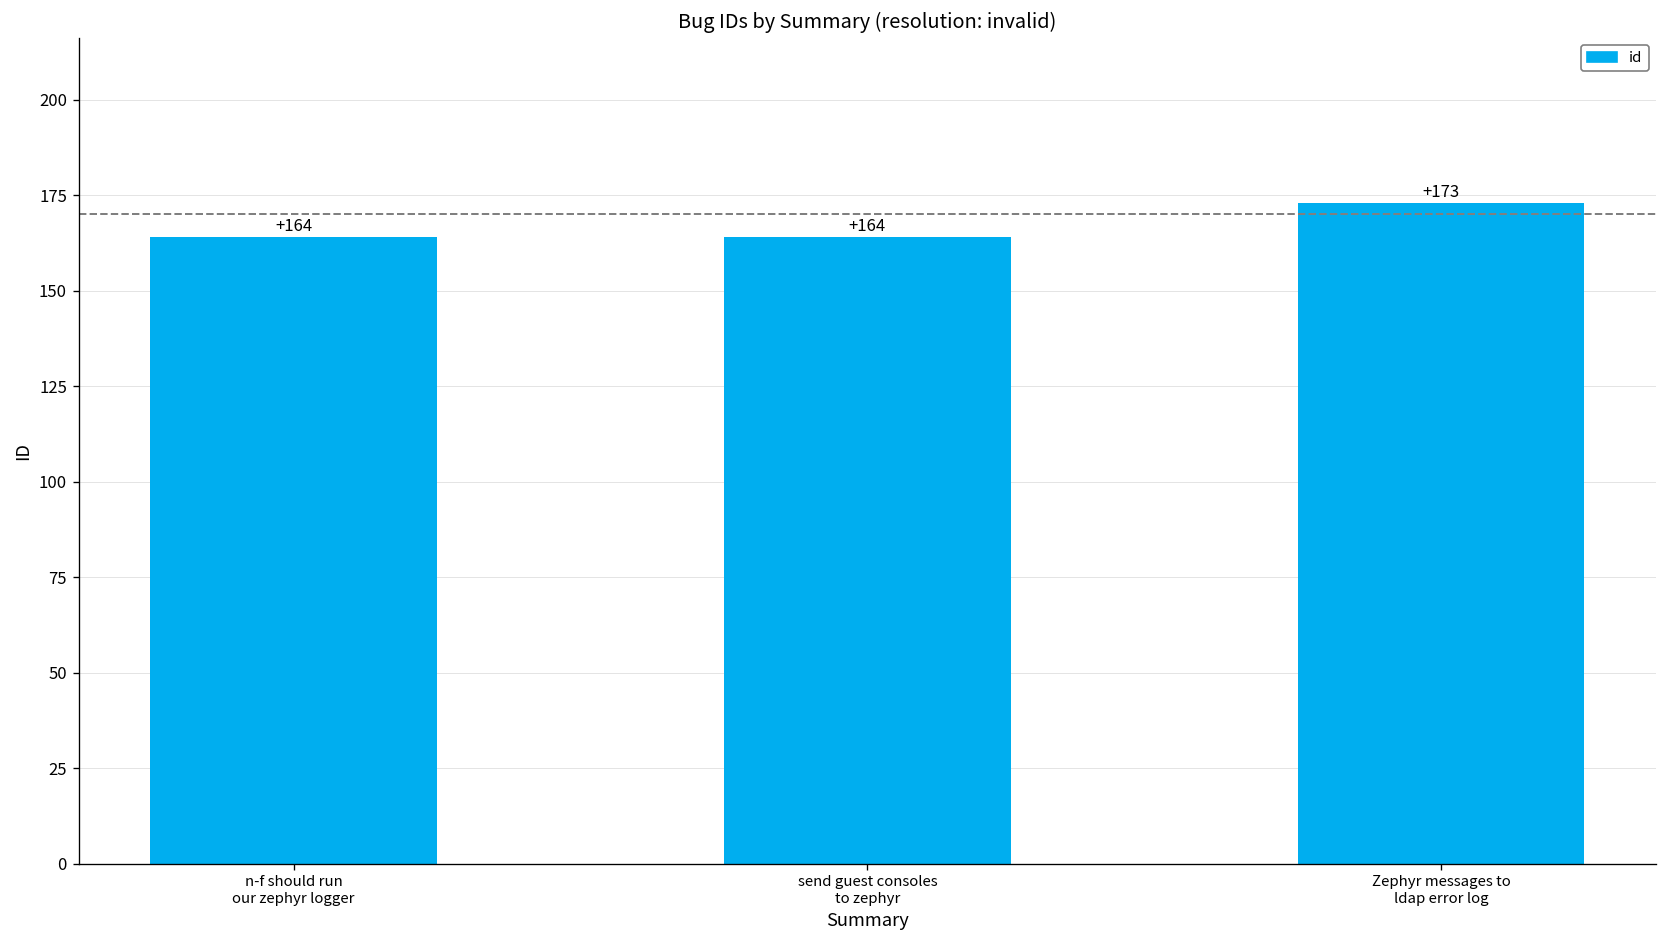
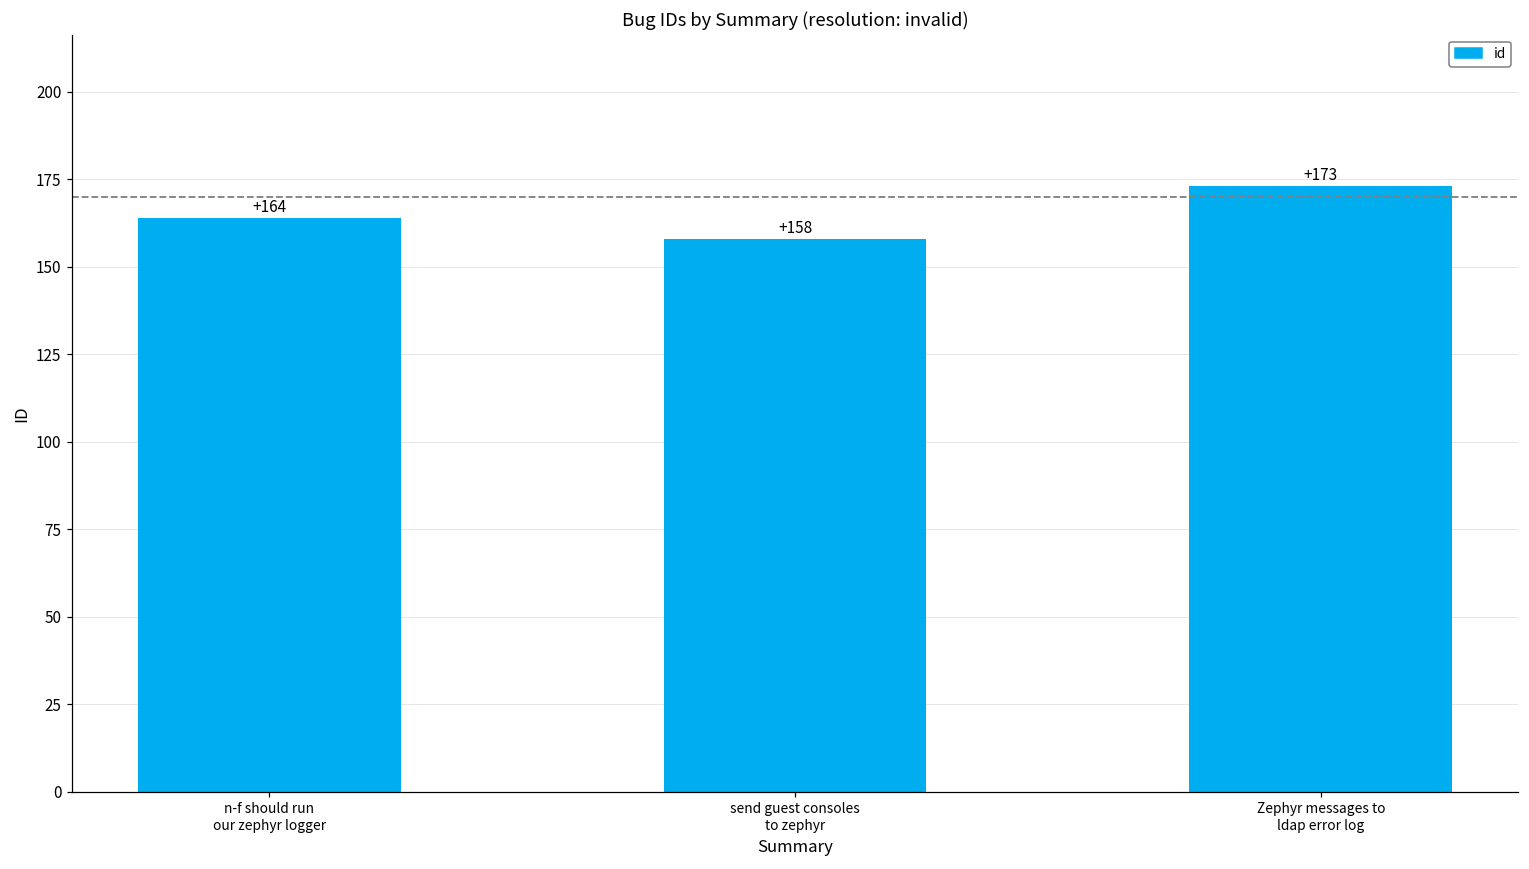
send guest consoles to zephyr: +164 -> +158
